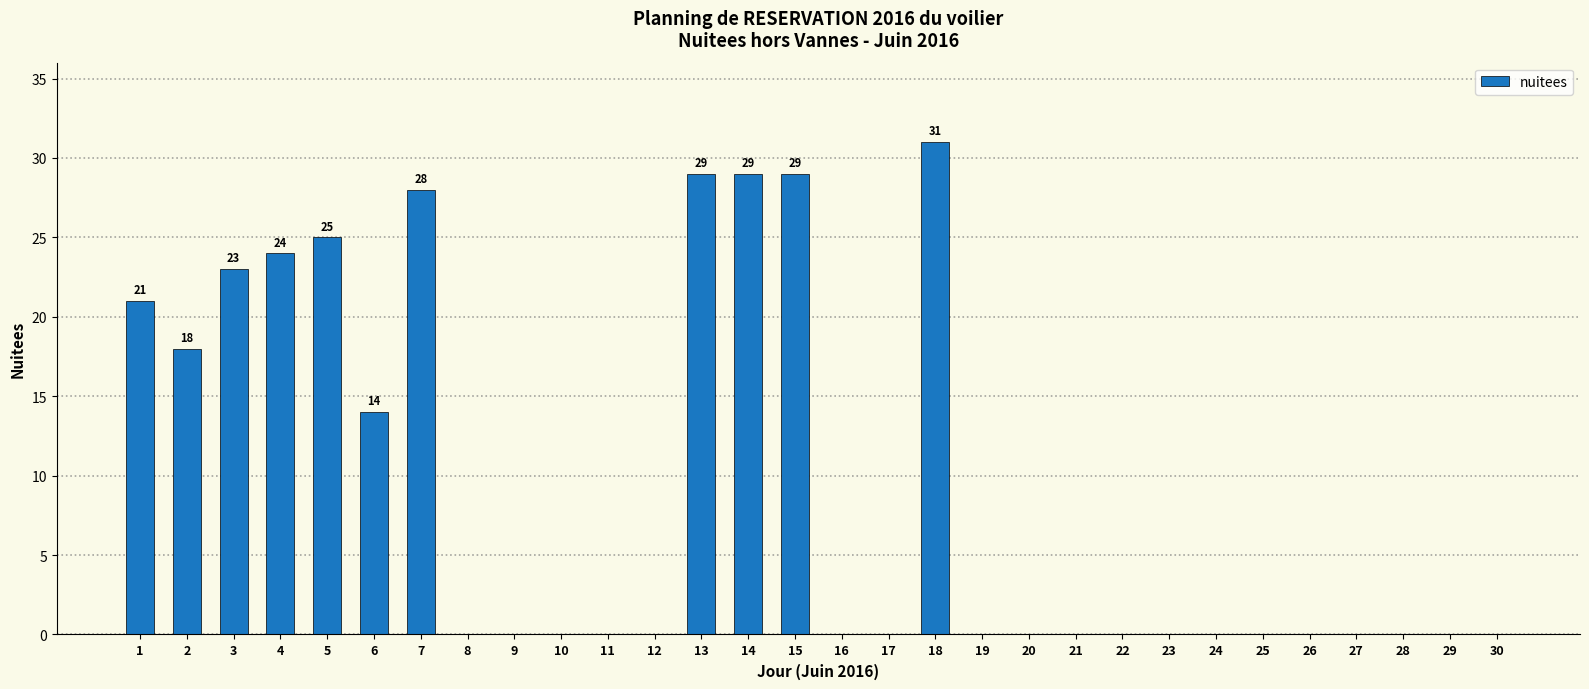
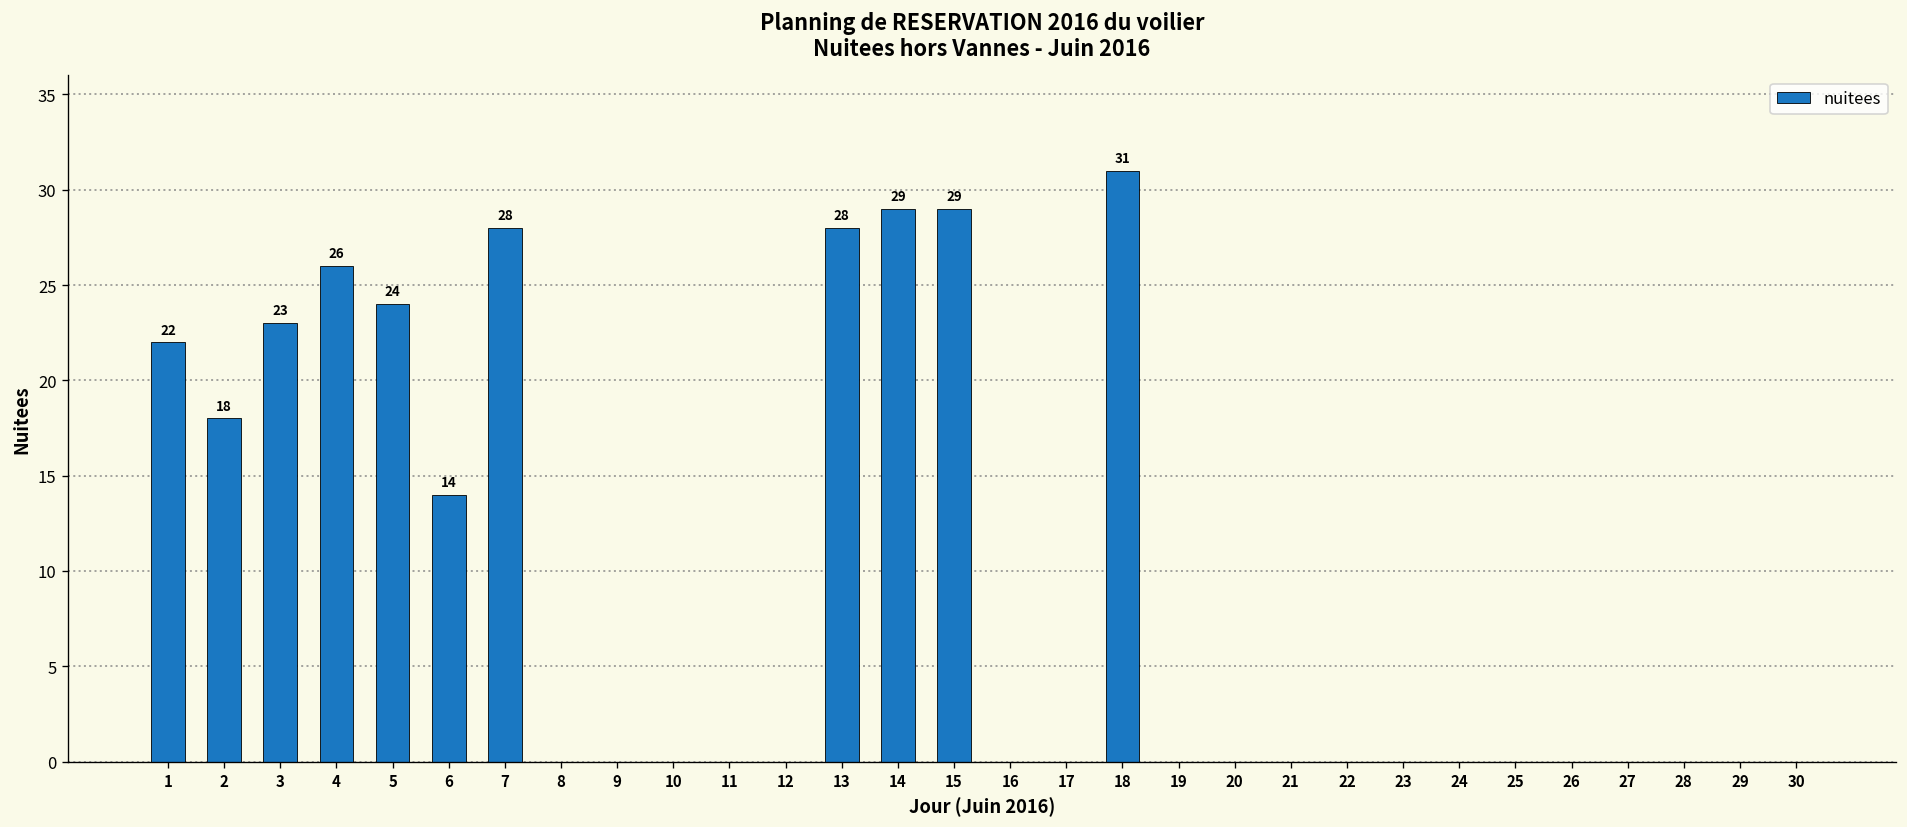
1: 21 -> 22
4: 24 -> 26
5: 25 -> 24
13: 29 -> 28
